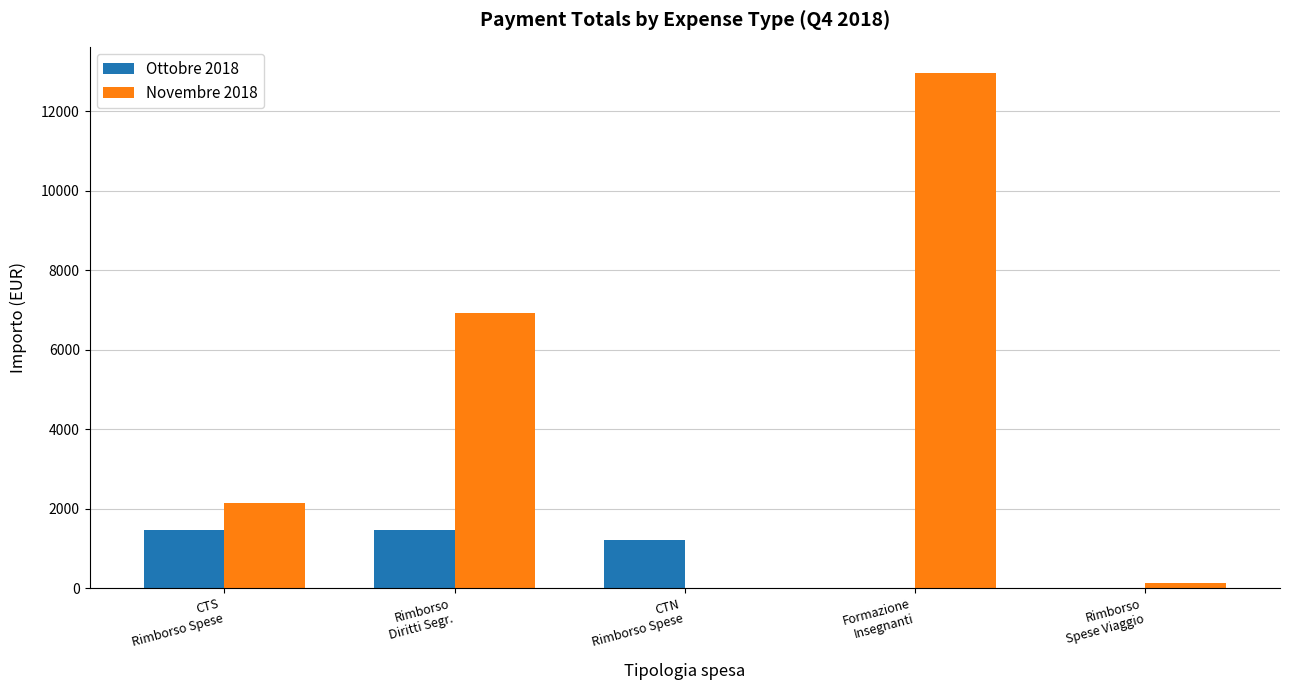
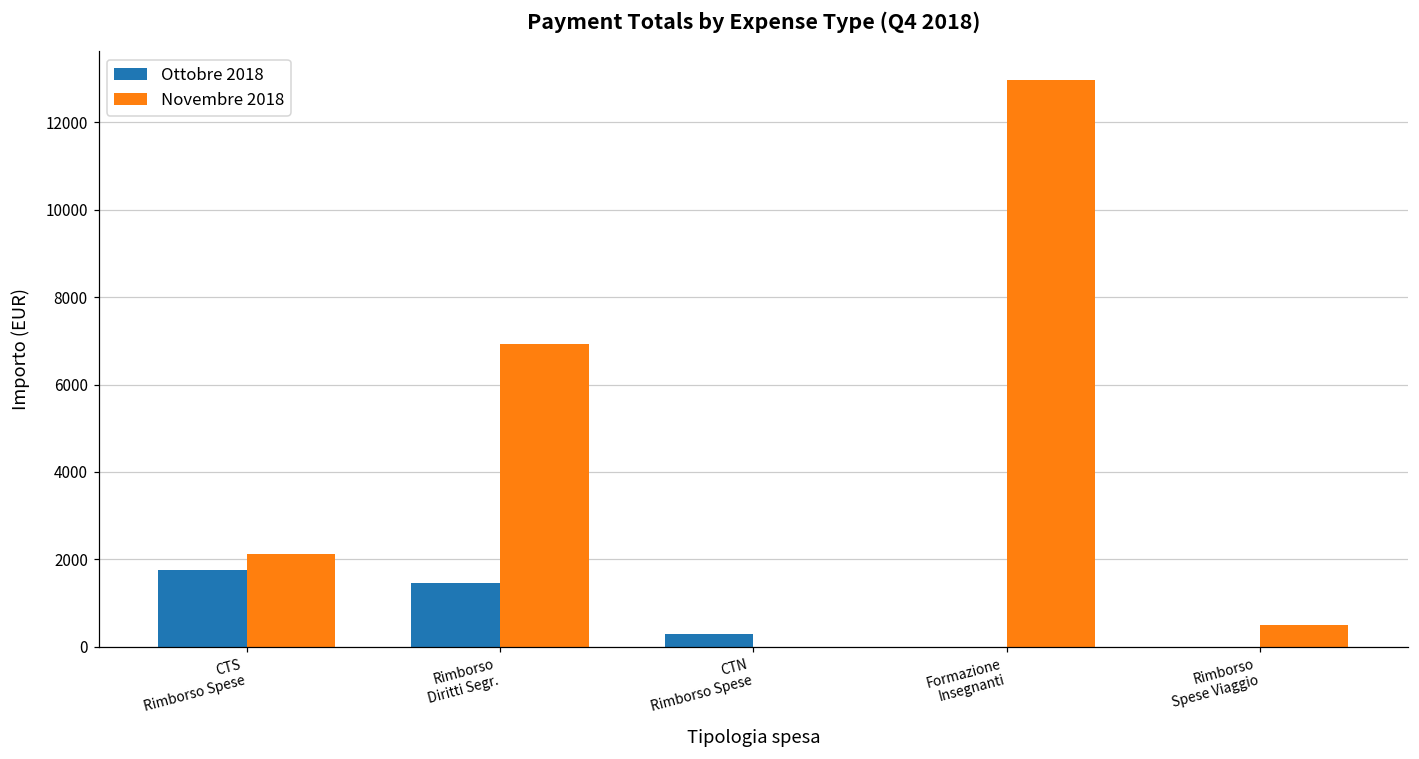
Ottobre 2018, CTS Rimborso Spese: 1500 -> 1800
Ottobre 2018, CTN Rimborso Spese: 1200 -> 300
Novembre 2018, Rimborso Spese Viaggio: 100 -> 500
